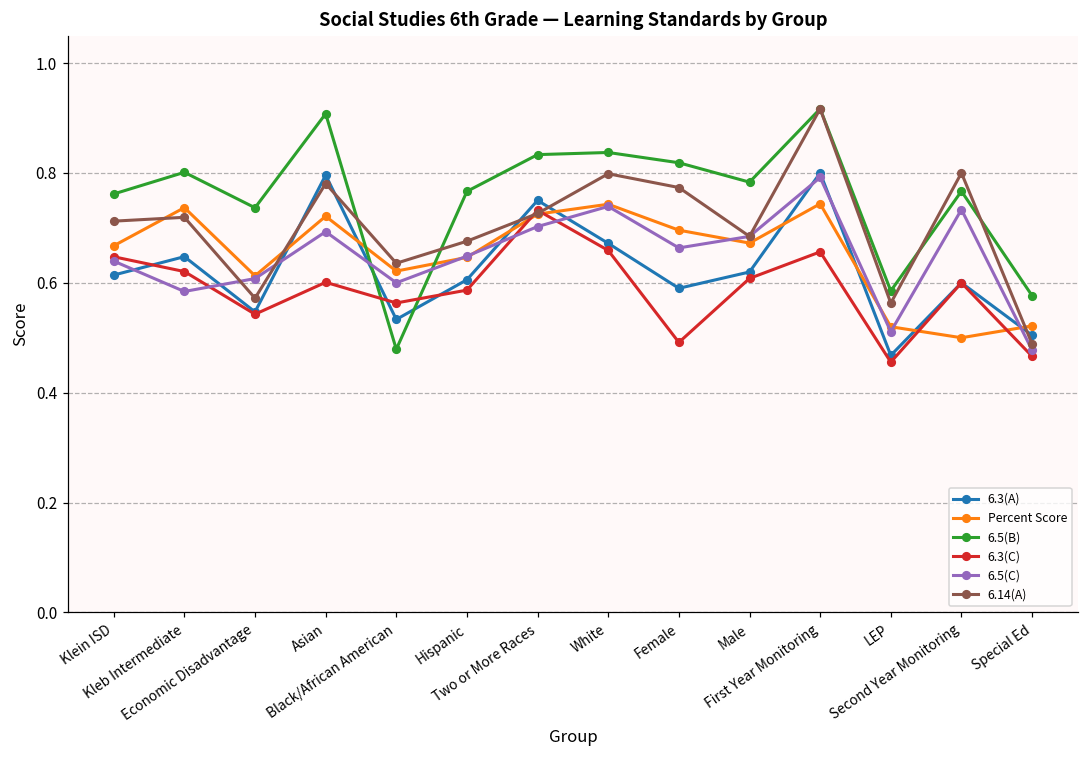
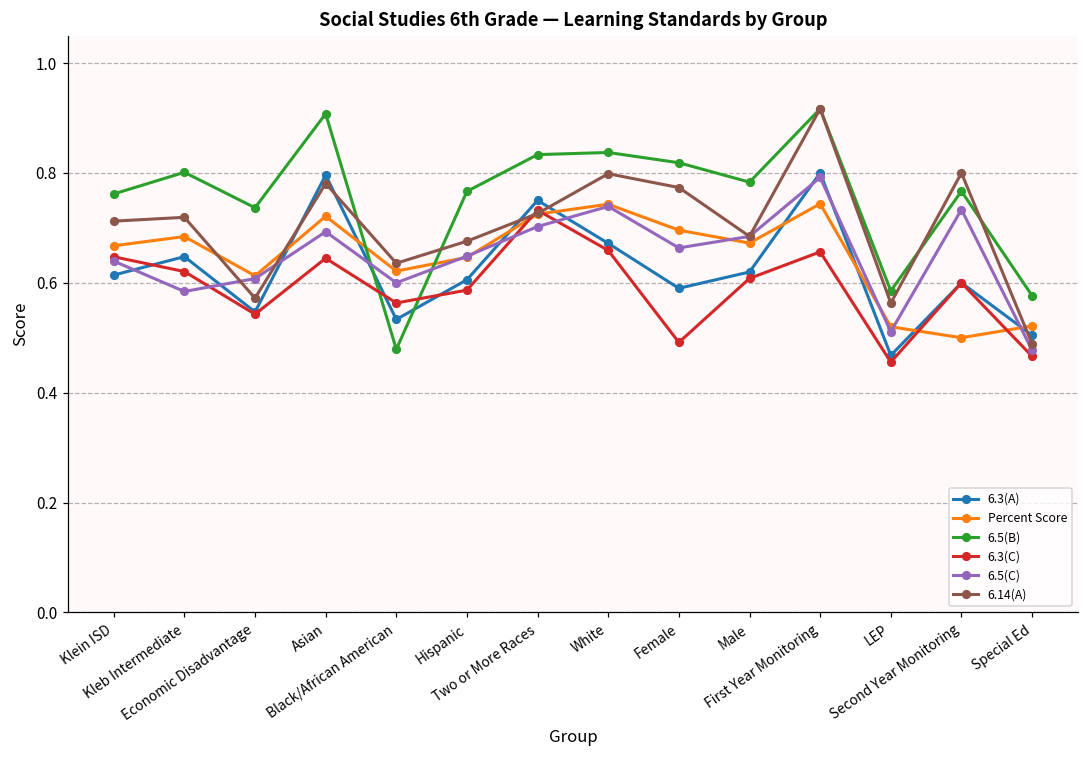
Percent Score, Kleb Intermediate: 0.74 -> 0.68
6.3(C), Asian: 0.60 -> 0.64
